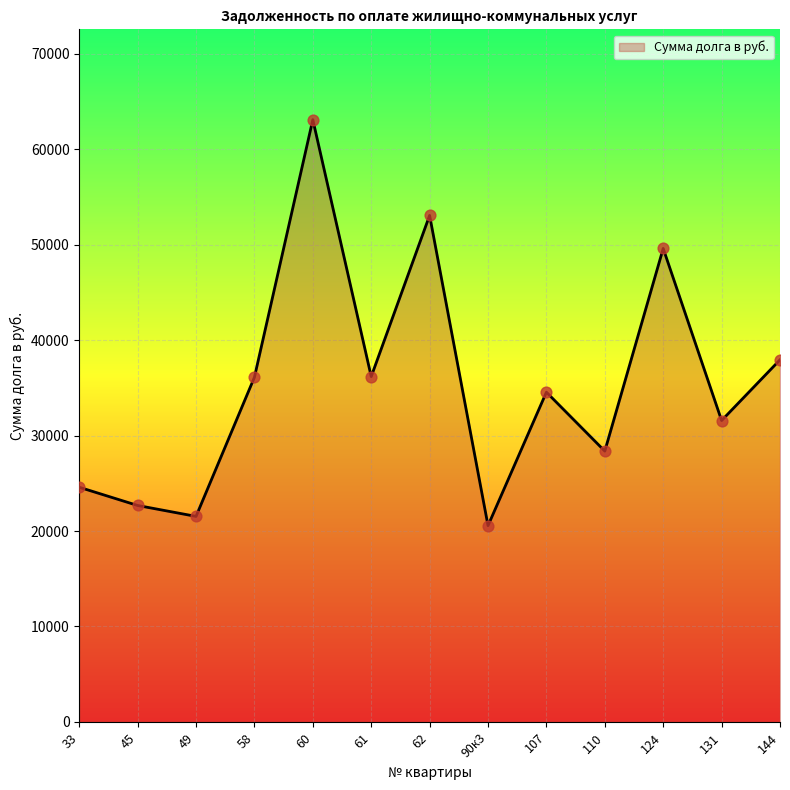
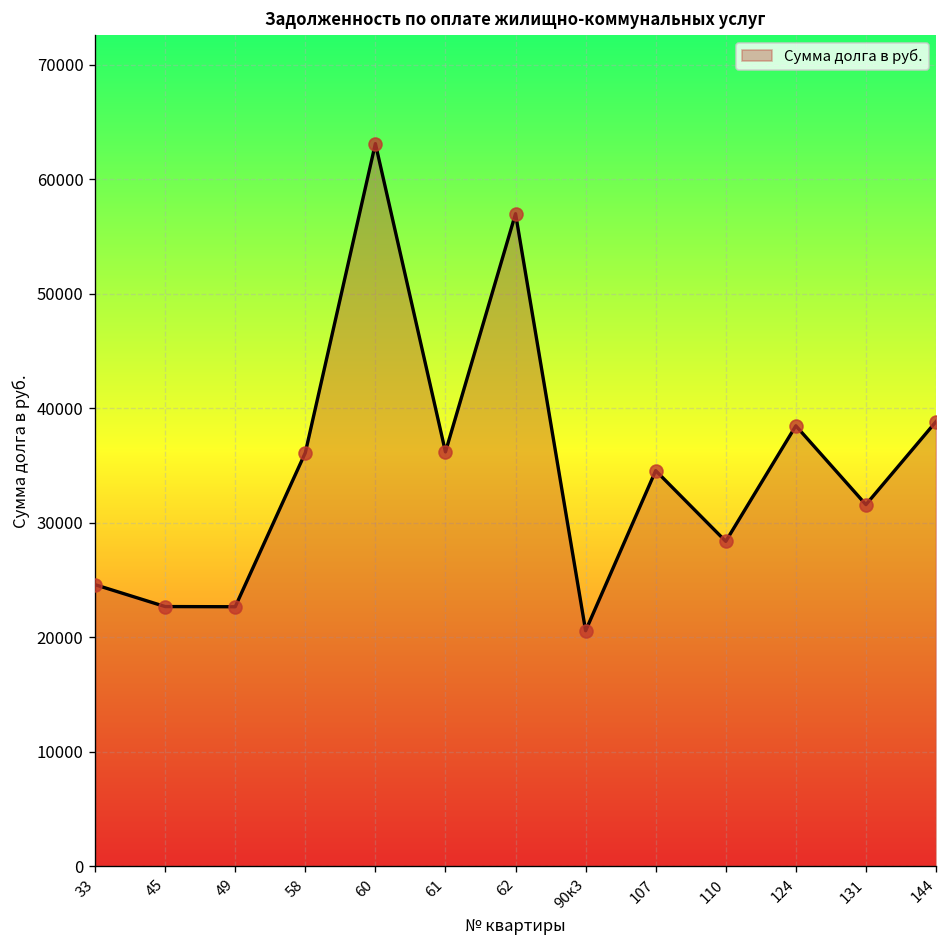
49: 22000 -> 23000
62: 53000 -> 57000
124: 50000 -> 38000
144: 38000 -> 39000
